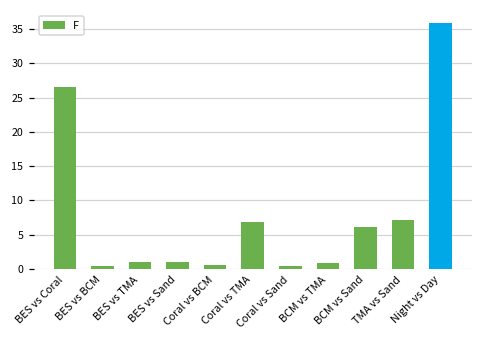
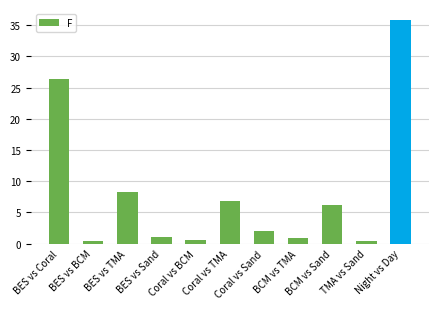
BES vs TMA: 1 -> 8
Coral vs Sand: 0 -> 2
TMA vs Sand: 7 -> 0
